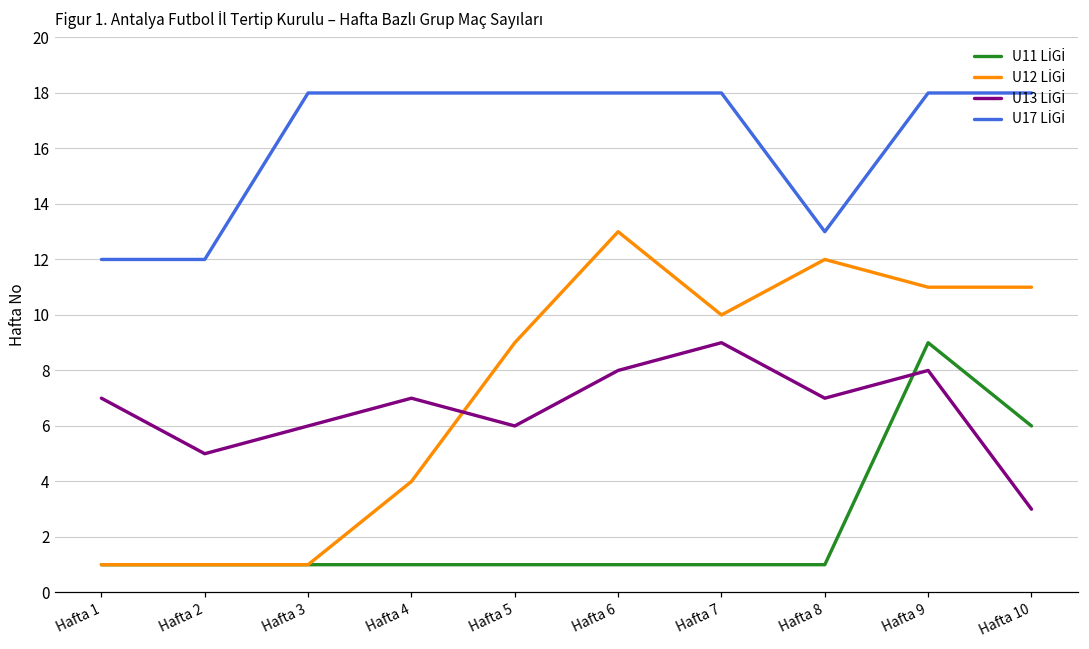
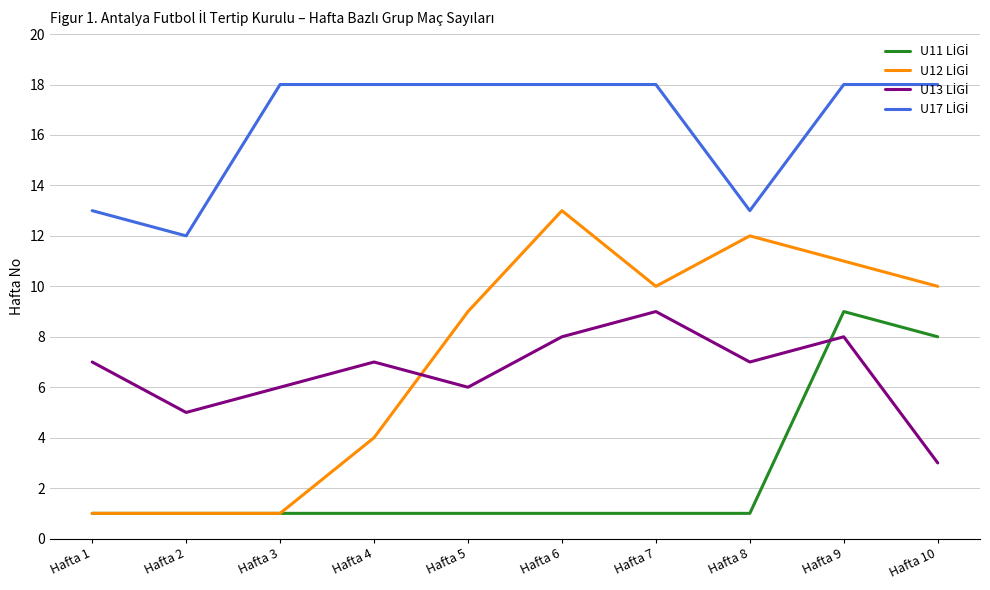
U17 LİGİ, Hafta 1: 12 -> 13
U11 LİGİ, Hafta 10: 6 -> 8
U12 LİGİ, Hafta 10: 11 -> 10
